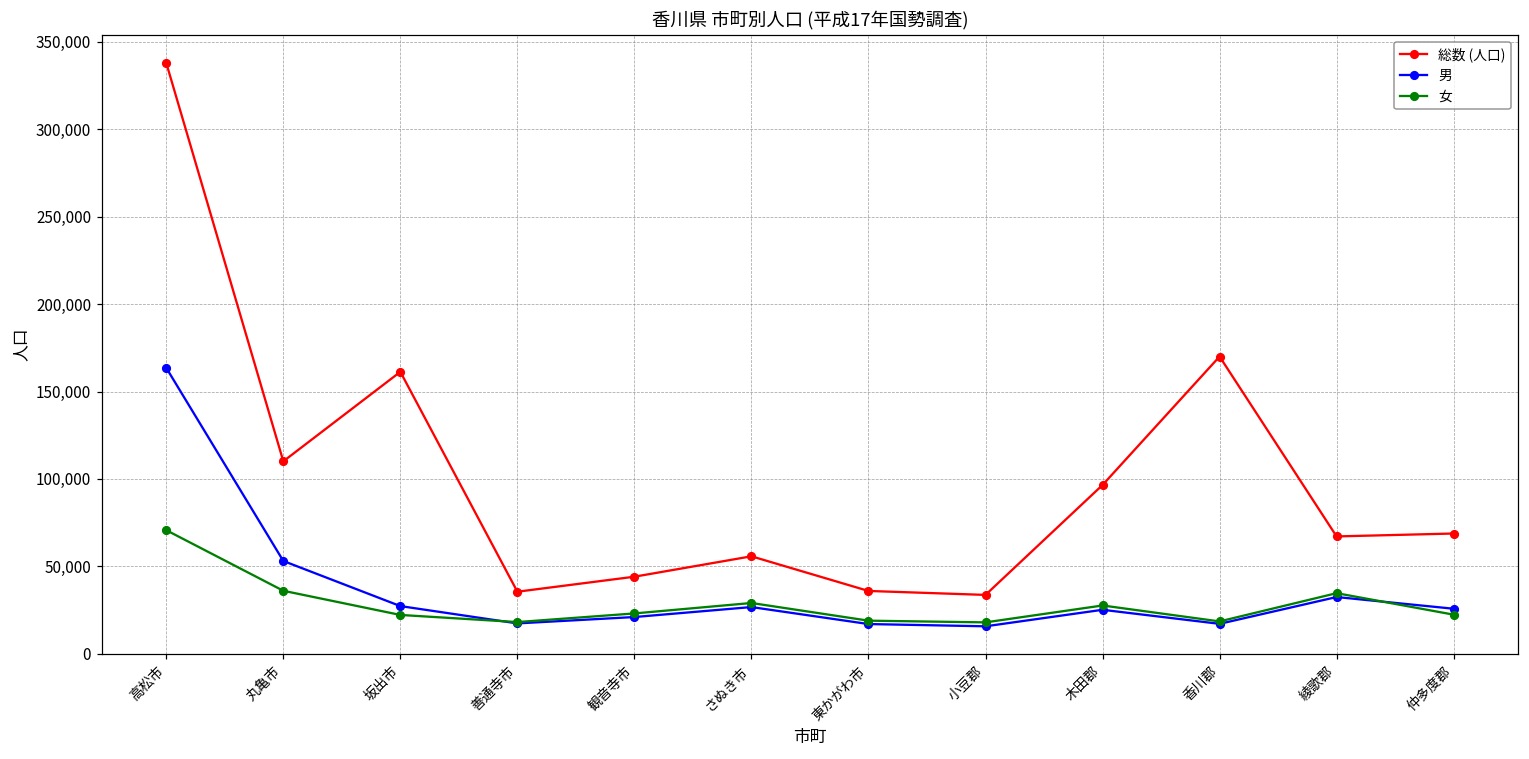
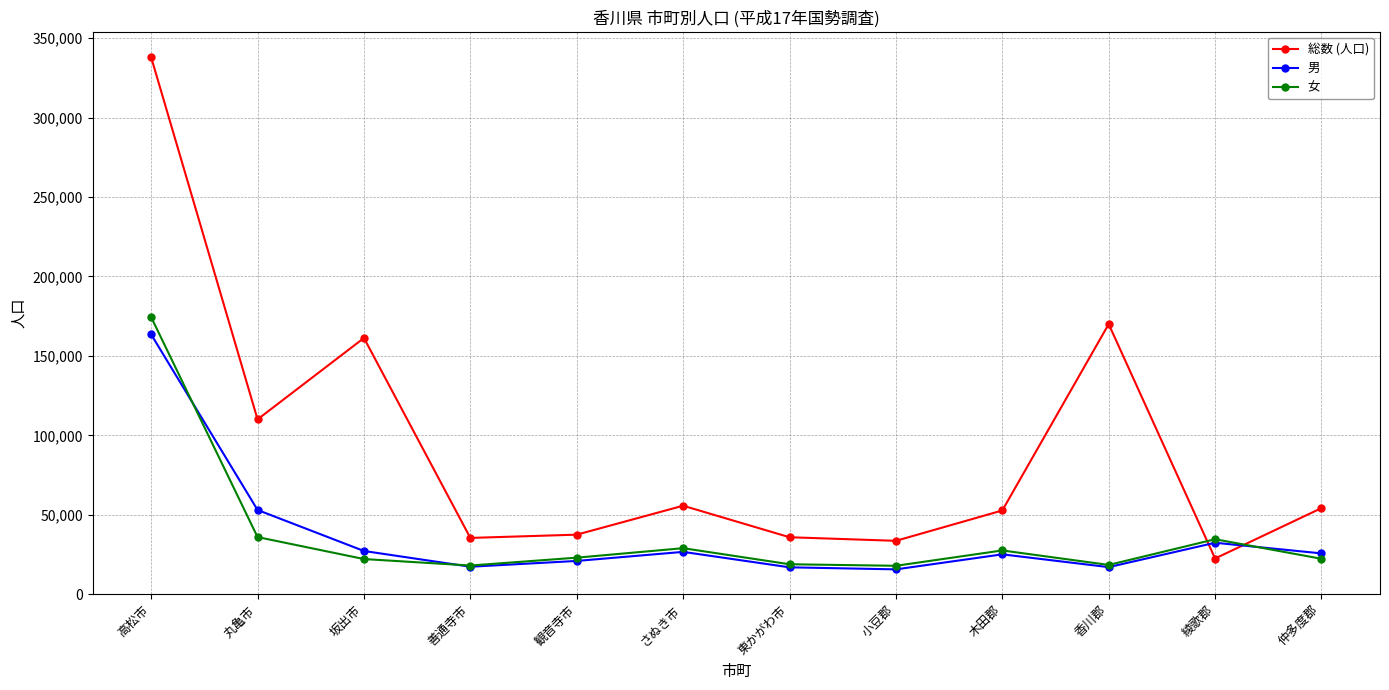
女, 高松市: 71,000 -> 174,000
総数 (人口), 観音寺市: 44,000 -> 38,000
総数 (人口), 木田郡: 97,000 -> 53,000
総数 (人口), 綾歌郡: 67,000 -> 23,000
総数 (人口), 仲多度郡: 69,000 -> 54,000
